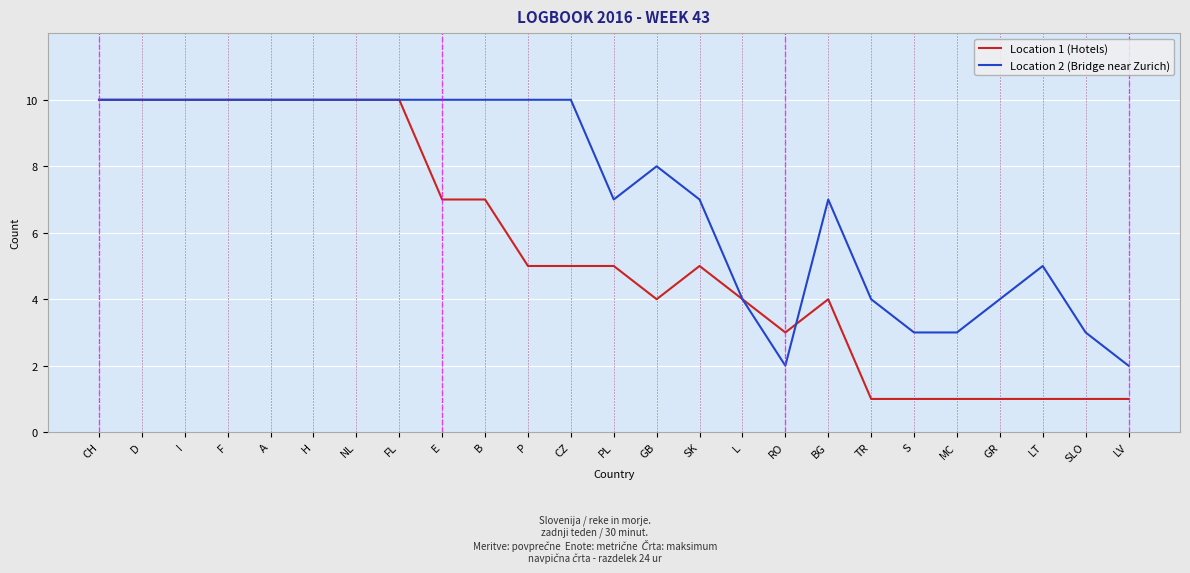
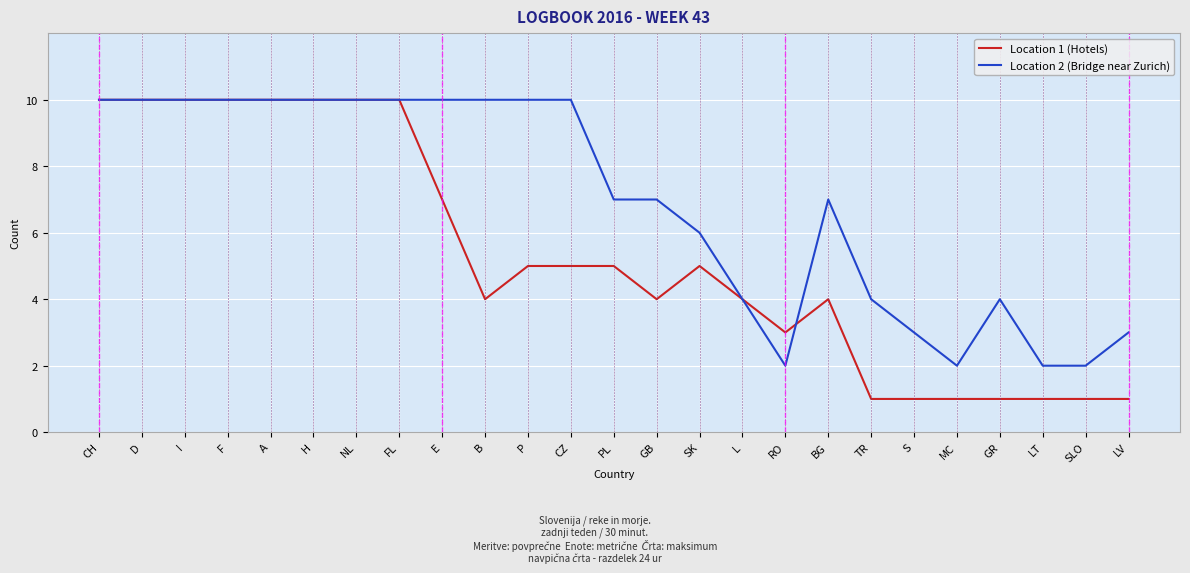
Location 1 (Hotels), B: 7 -> 4
Location 2 (Bridge near Zurich), GB: 8 -> 7
Location 2 (Bridge near Zurich), SK: 7 -> 6
Location 2 (Bridge near Zurich), MC: 3 -> 2
Location 2 (Bridge near Zurich), LT: 5 -> 2
Location 2 (Bridge near Zurich), SLO: 3 -> 2
Location 2 (Bridge near Zurich), LV: 2 -> 3
